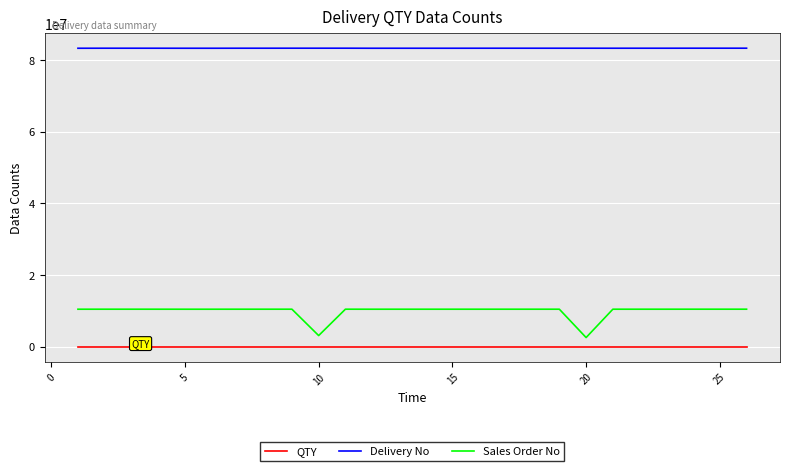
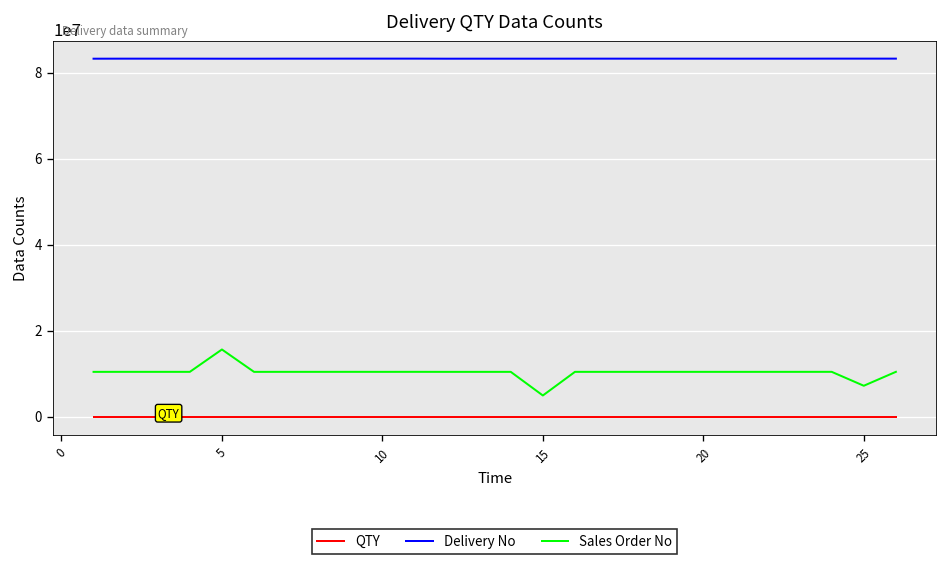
Sales Order No, 5: 10000000 -> 16000000
Sales Order No, 10: 3000000 -> 10000000
Sales Order No, 15: 10000000 -> 5000000
Sales Order No, 20: 3000000 -> 10000000
Sales Order No, 25: 10000000 -> 7000000
